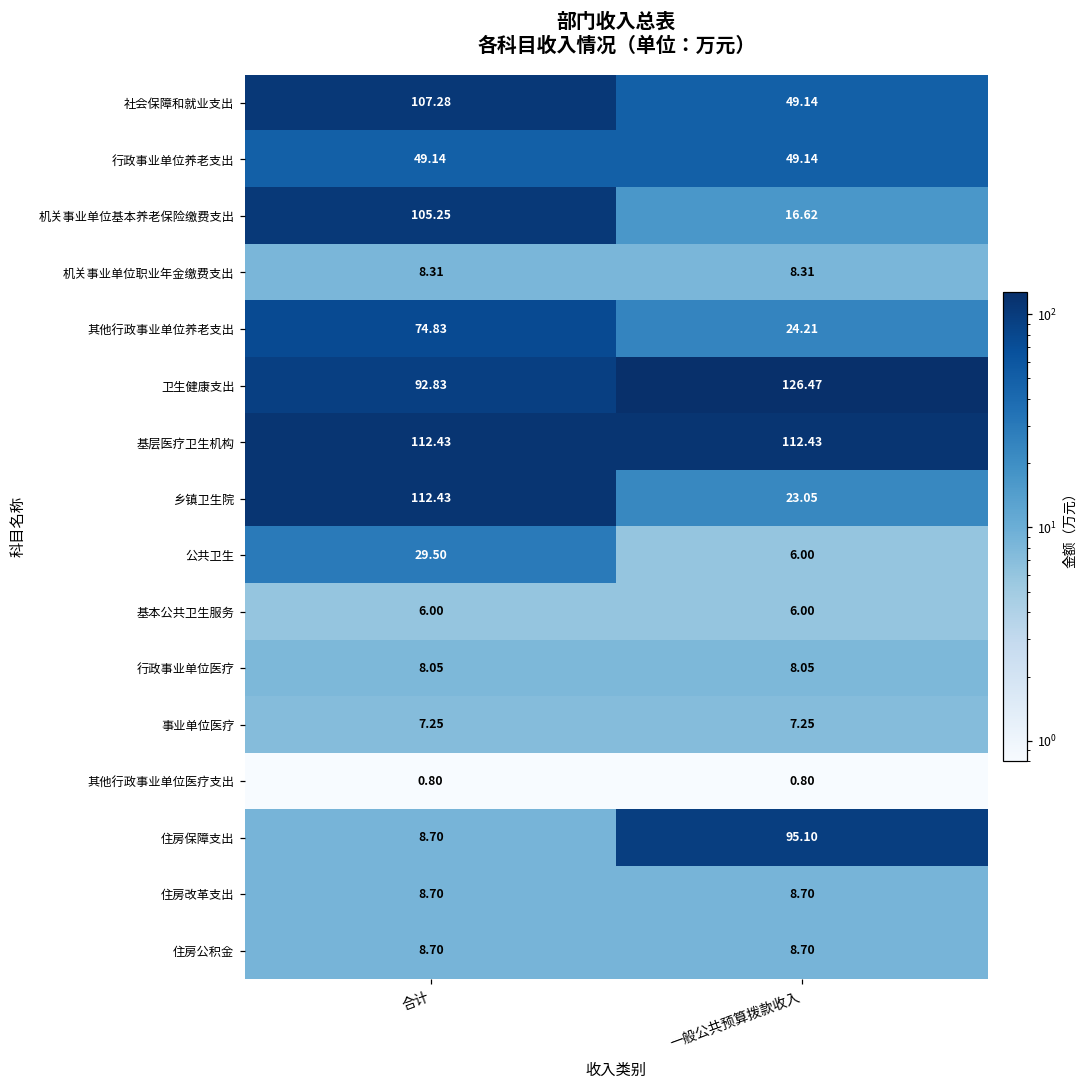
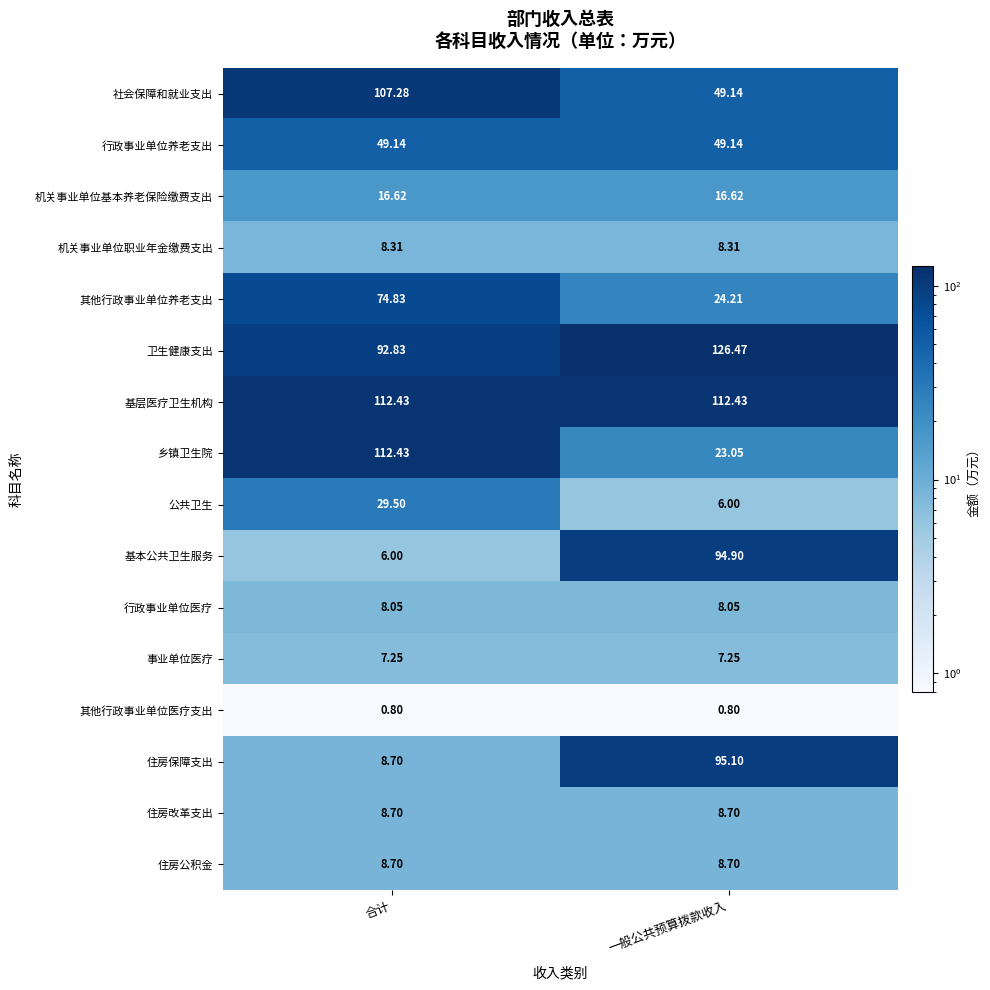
机关事业单位基本养老保险缴费支出, 合计: 105.25 -> 16.62
基本公共卫生服务, 一般公共预算拨款收入: 6.00 -> 94.90
